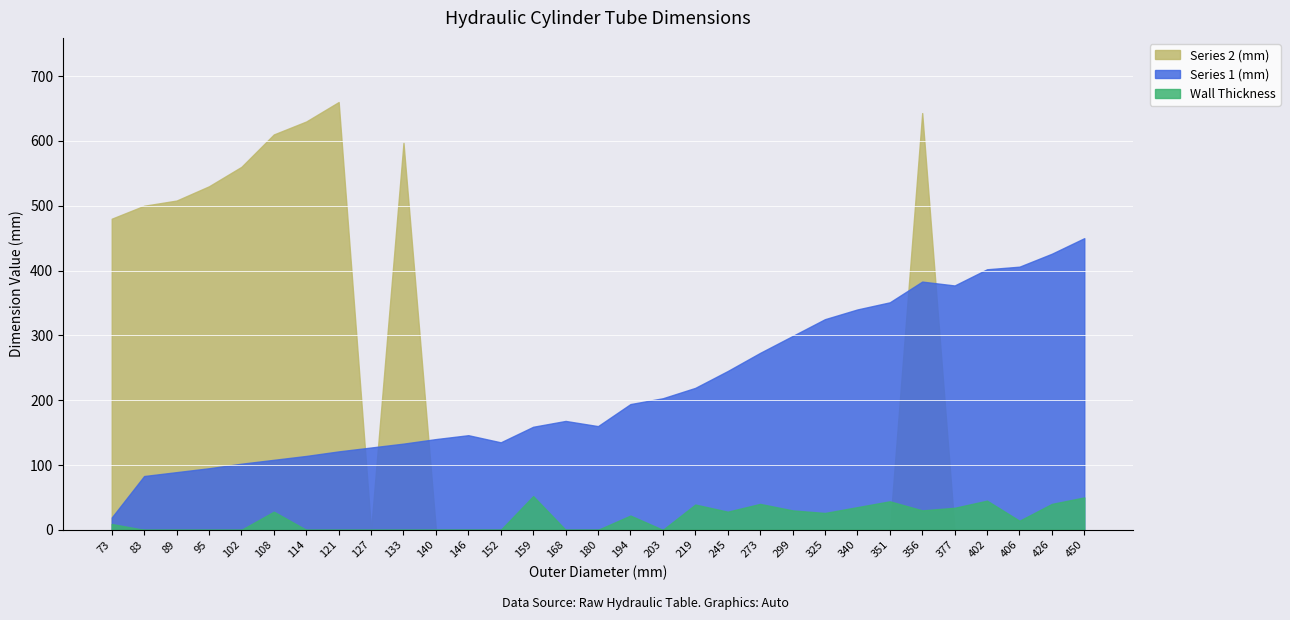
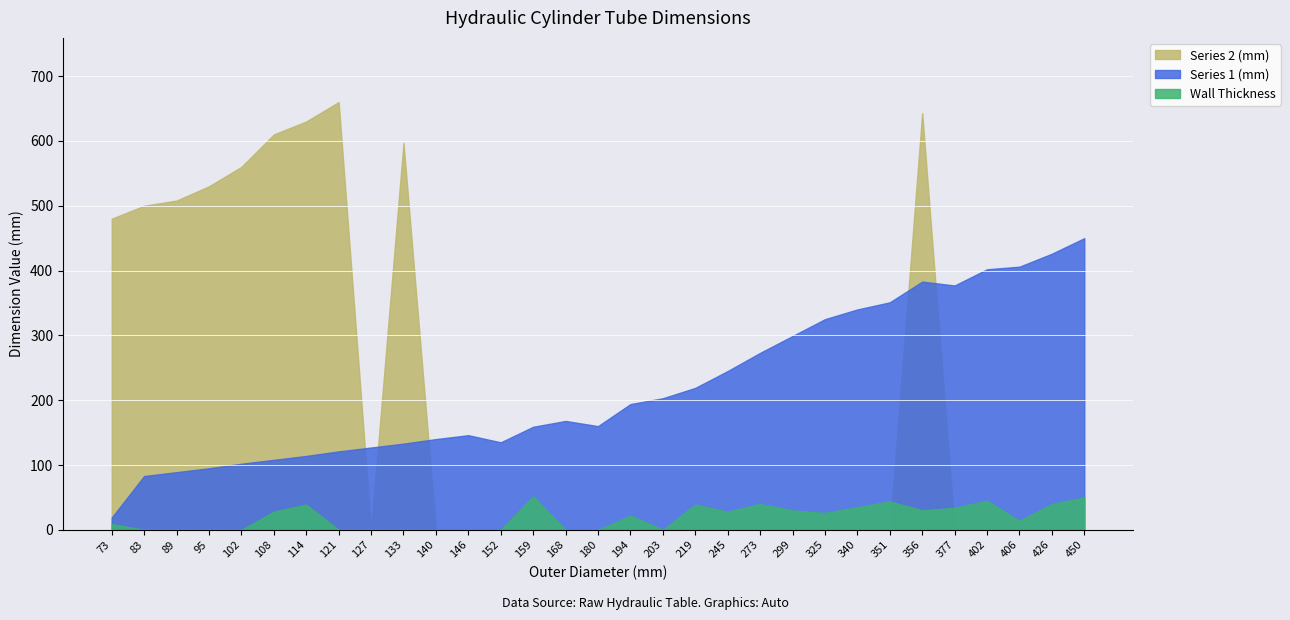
Wall Thickness, 114: 0 -> 40
